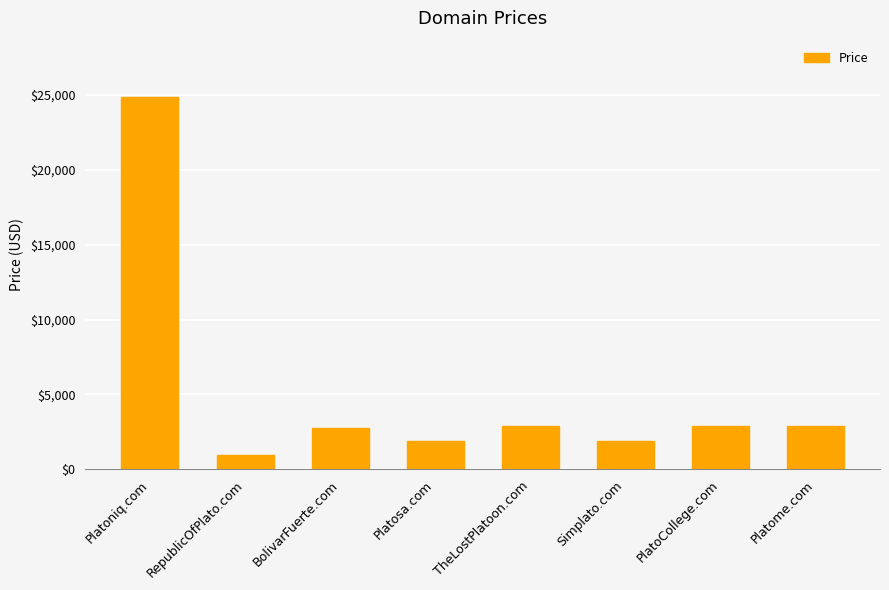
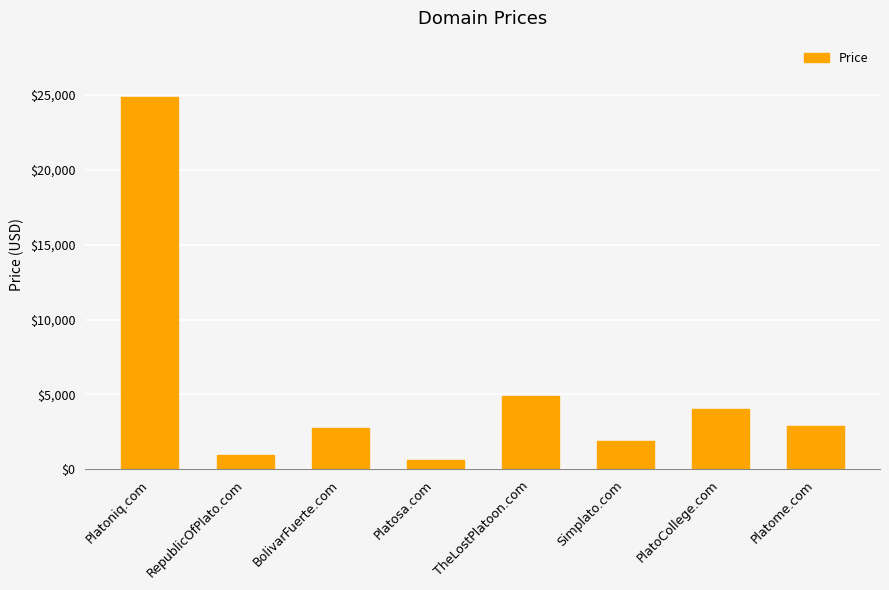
Platosa.com: $1,900 -> $600
TheLostPlatoon.com: $2,900 -> $4,900
PlatoCollege.com: $2,900 -> $4,000
